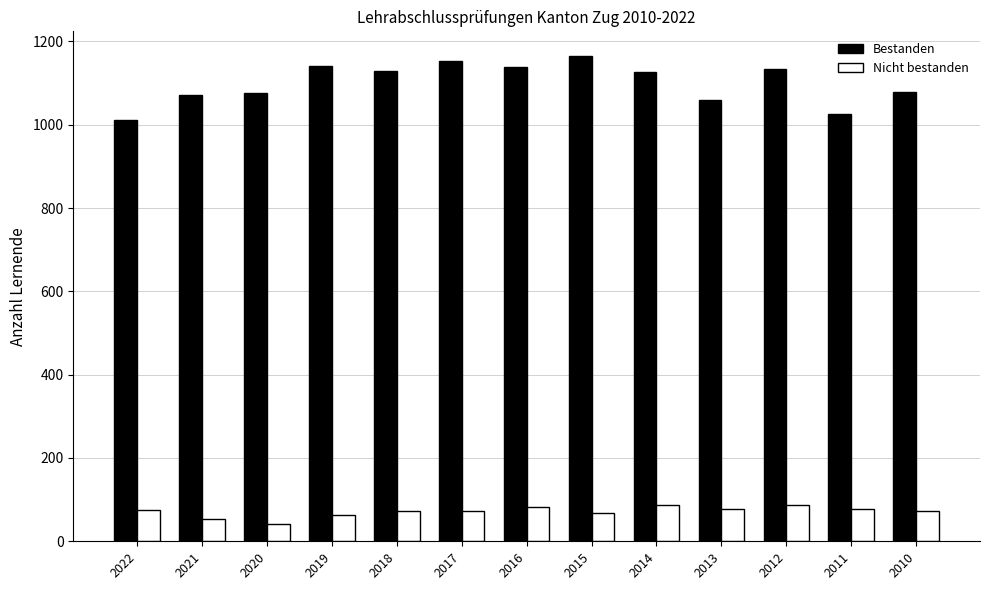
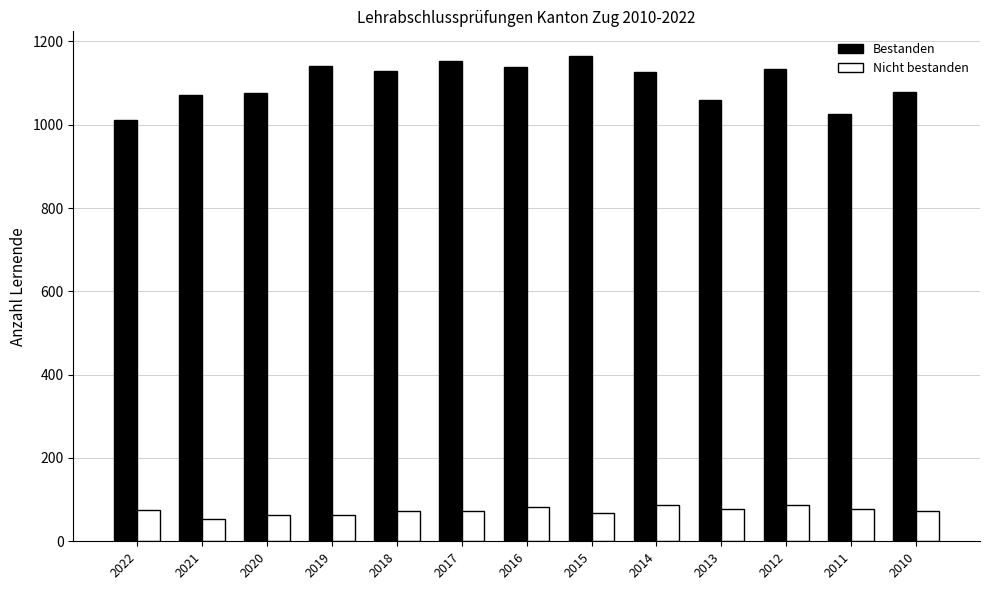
Nicht bestanden, 2020: 40 -> 60
